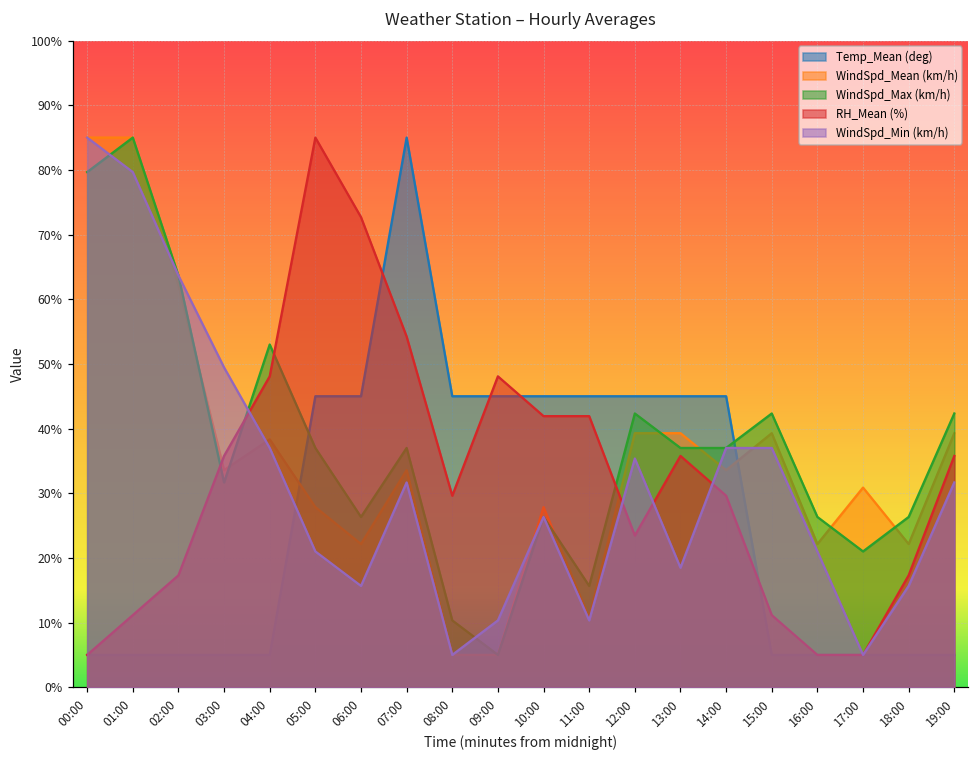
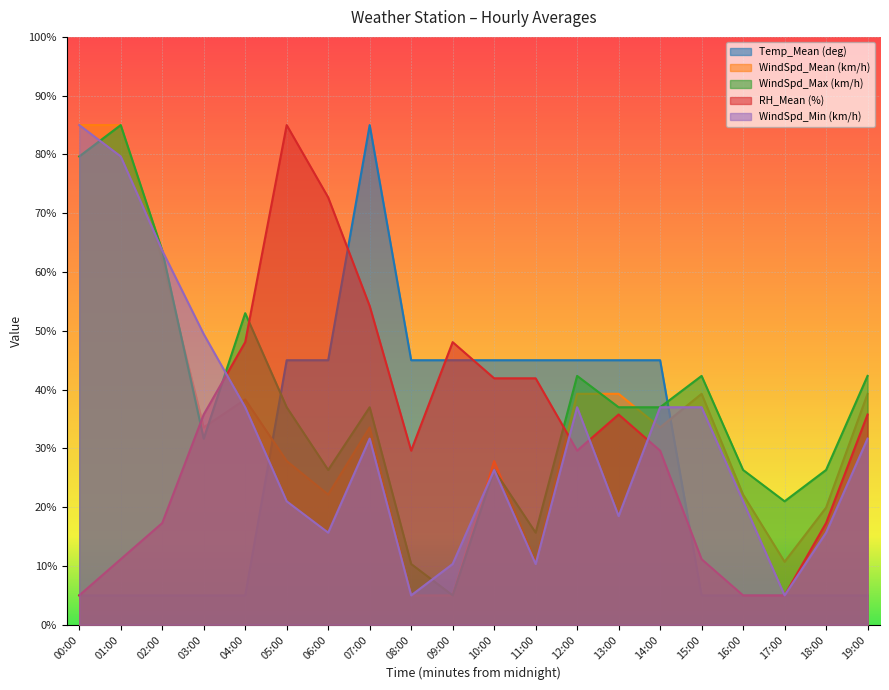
RH_Mean (%), 12:00: 23% -> 30%
WindSpd_Min (km/h), 12:00: 35% -> 37%
WindSpd_Mean (km/h), 17:00: 31% -> 11%
WindSpd_Mean (km/h), 18:00: 22% -> 20%
